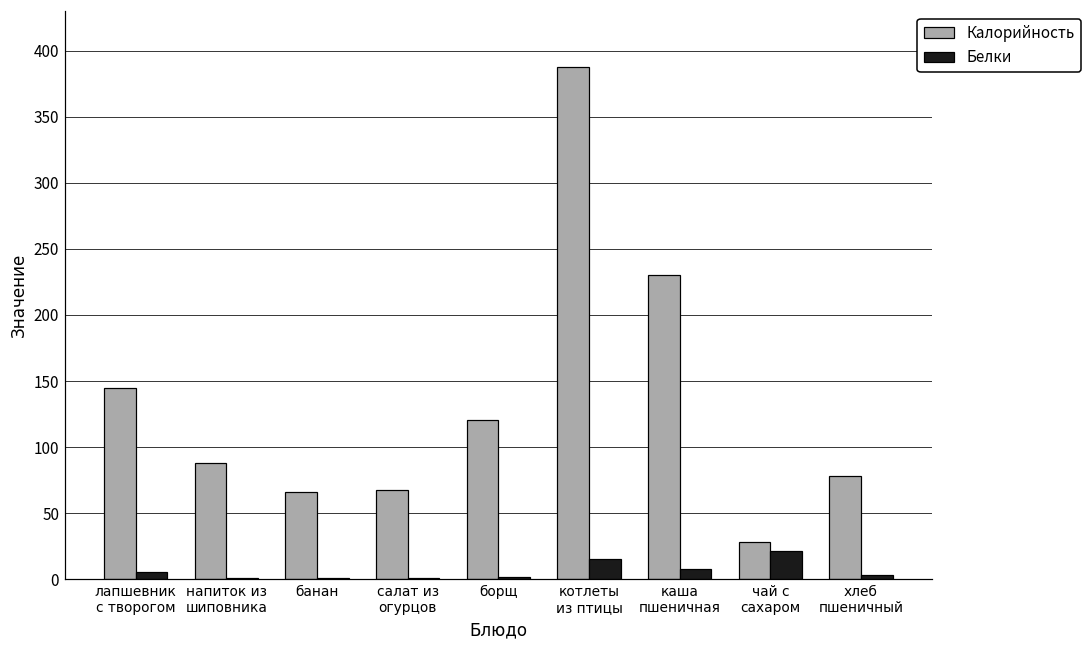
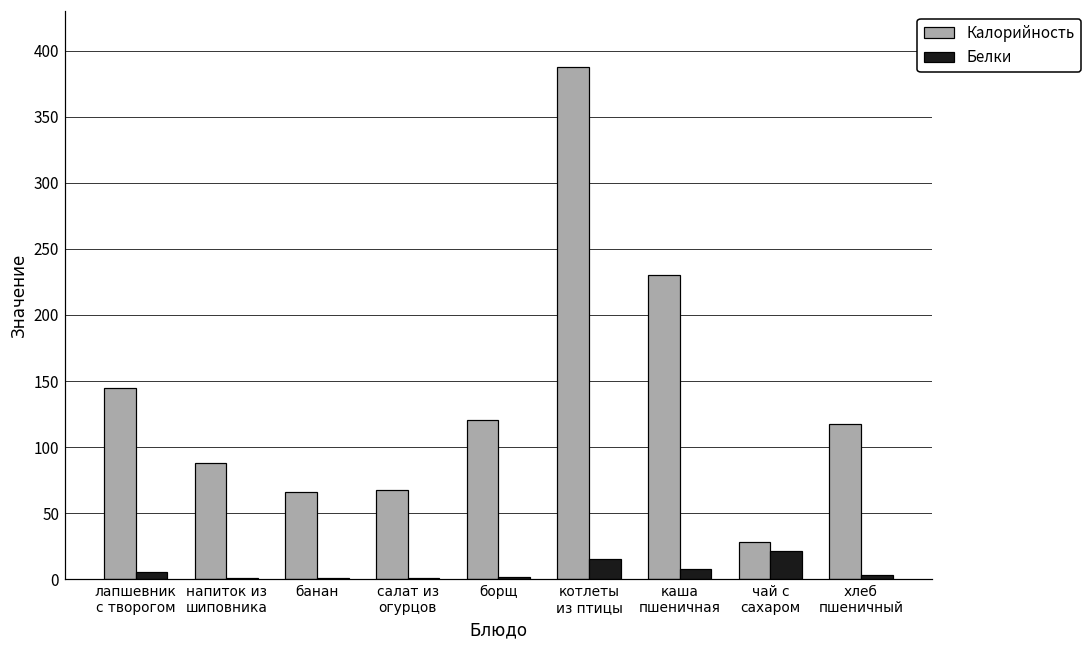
Калорийность, хлеб пшеничный: 78 -> 117
